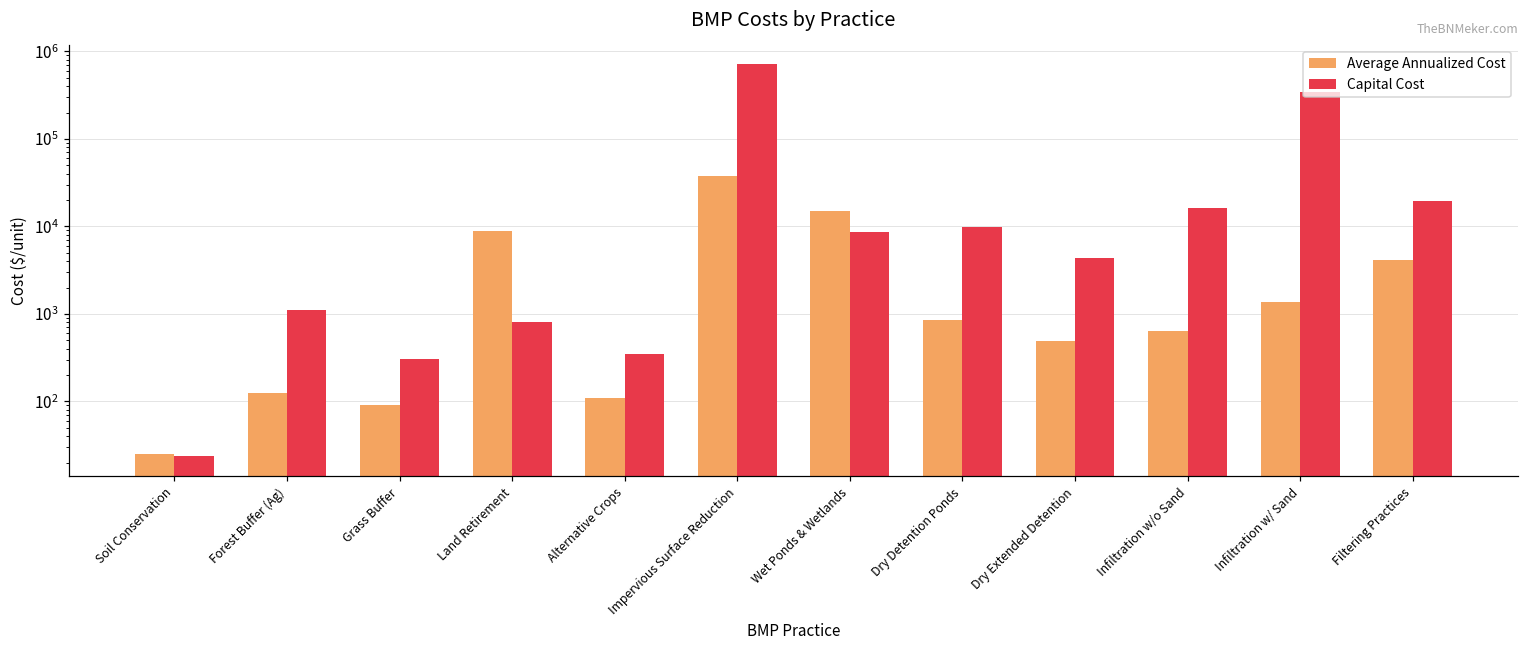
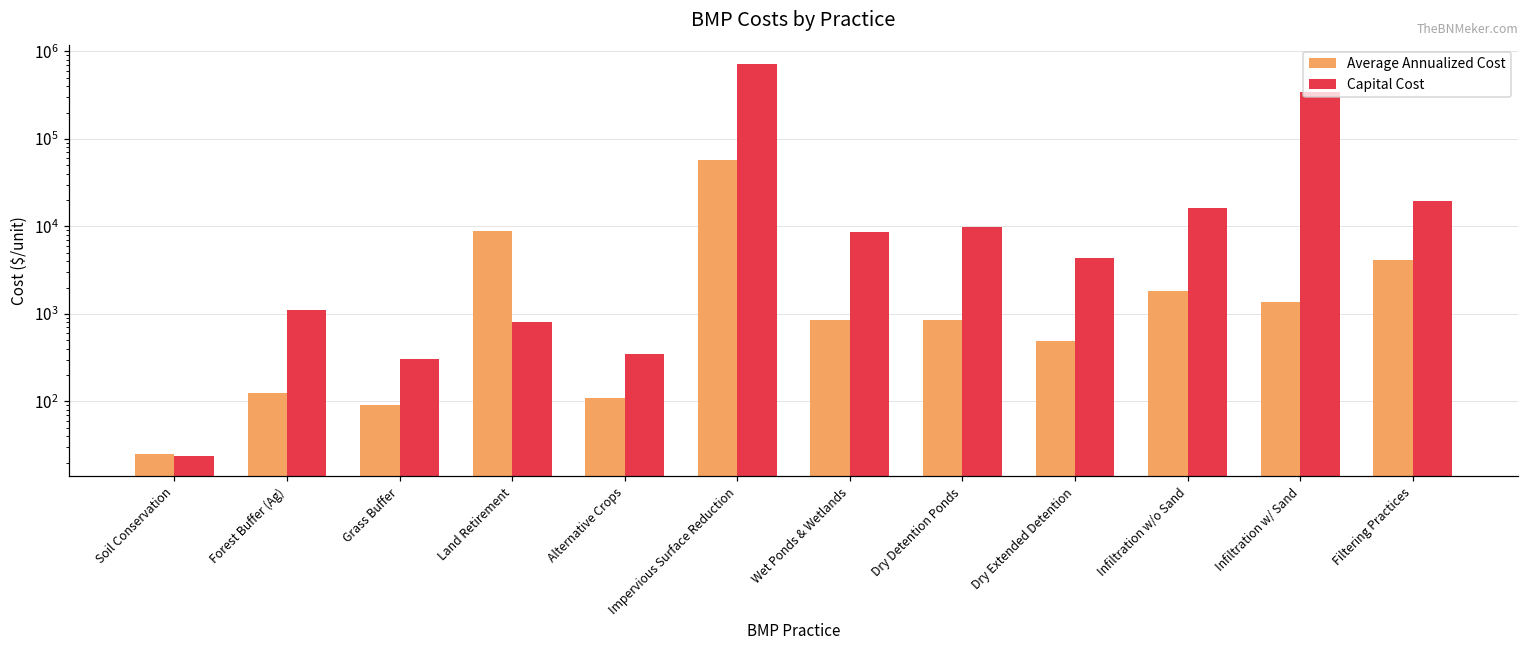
Average Annualized Cost, Impervious Surface Reduction: 40000 -> 60000
Average Annualized Cost, Wet Ponds & Wetlands: 15000 -> 800
Average Annualized Cost, Infiltration w/o Sand: 600 -> 1800
